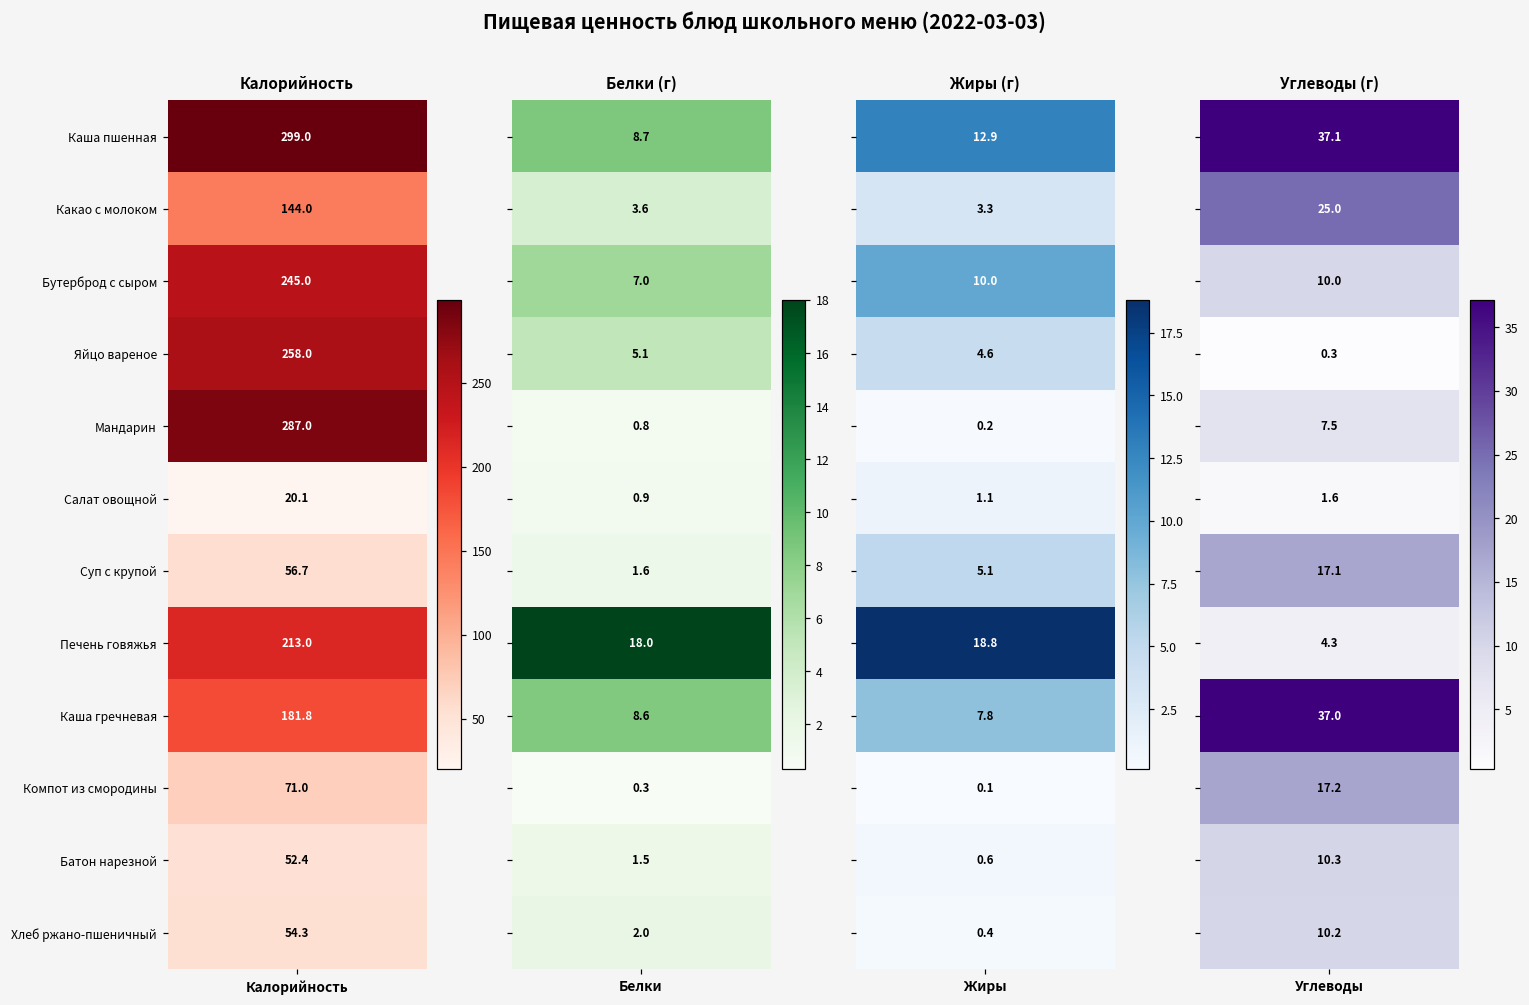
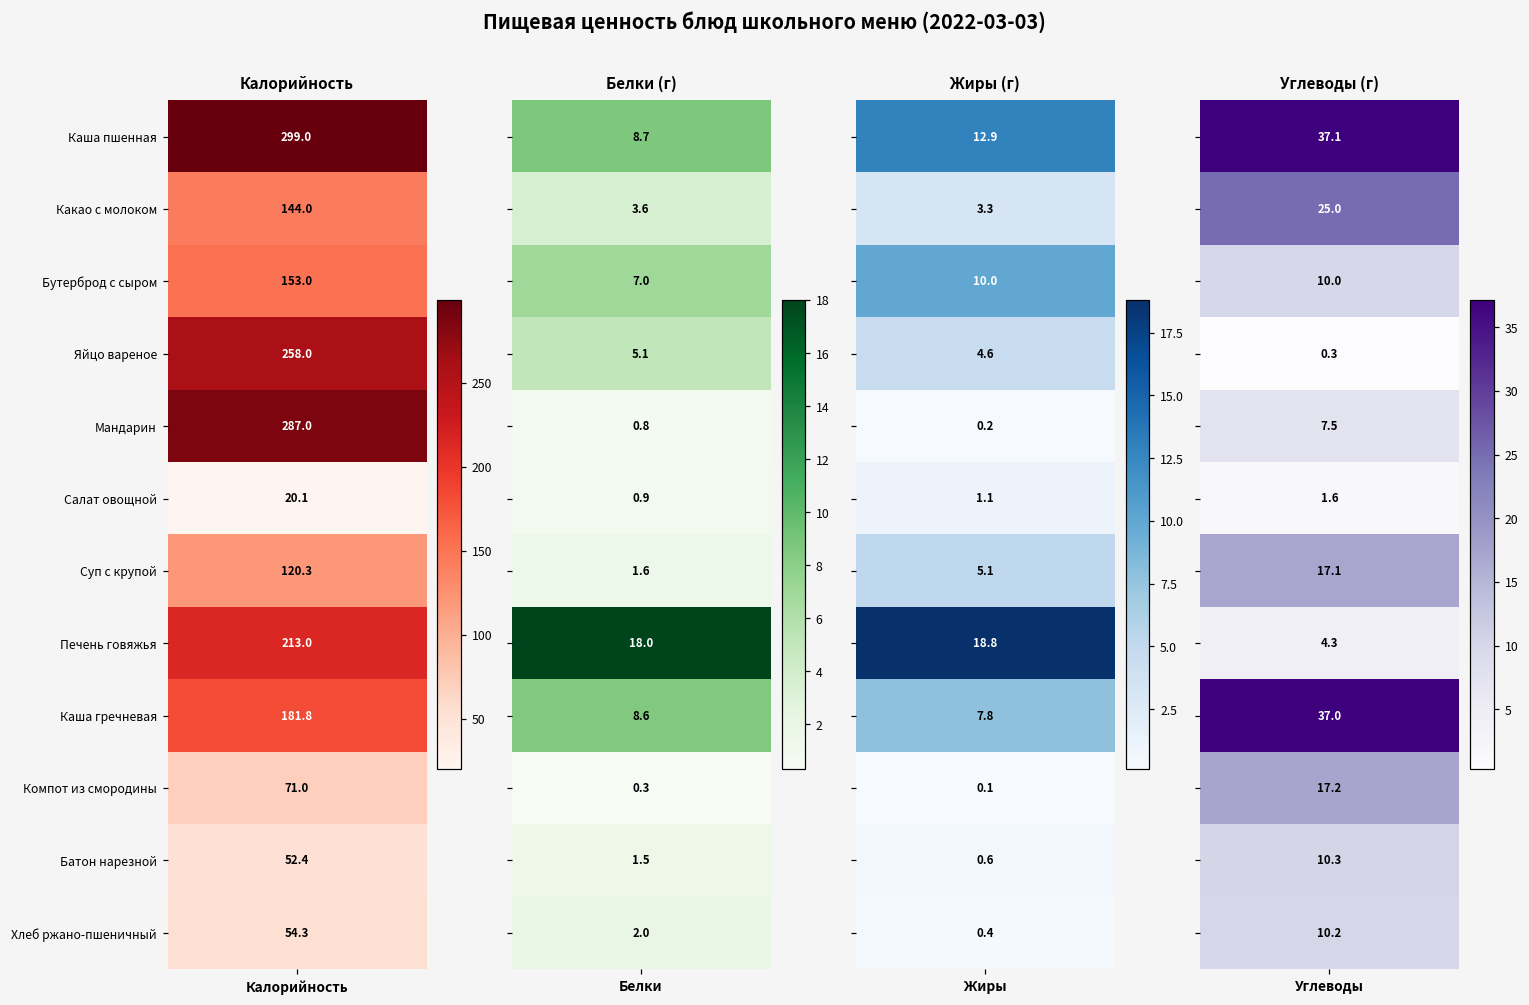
Калорийность, Бутерброд с сыром, Калорийность: 245.0 -> 153.0
Калорийность, Суп с крупой, Калорийность: 56.7 -> 120.3
